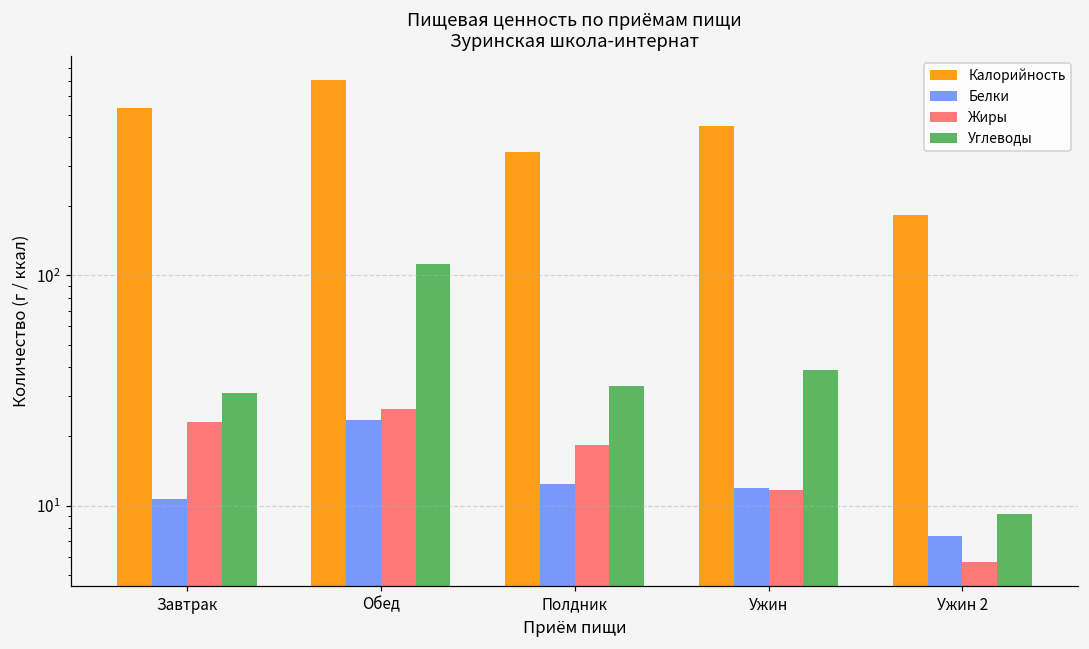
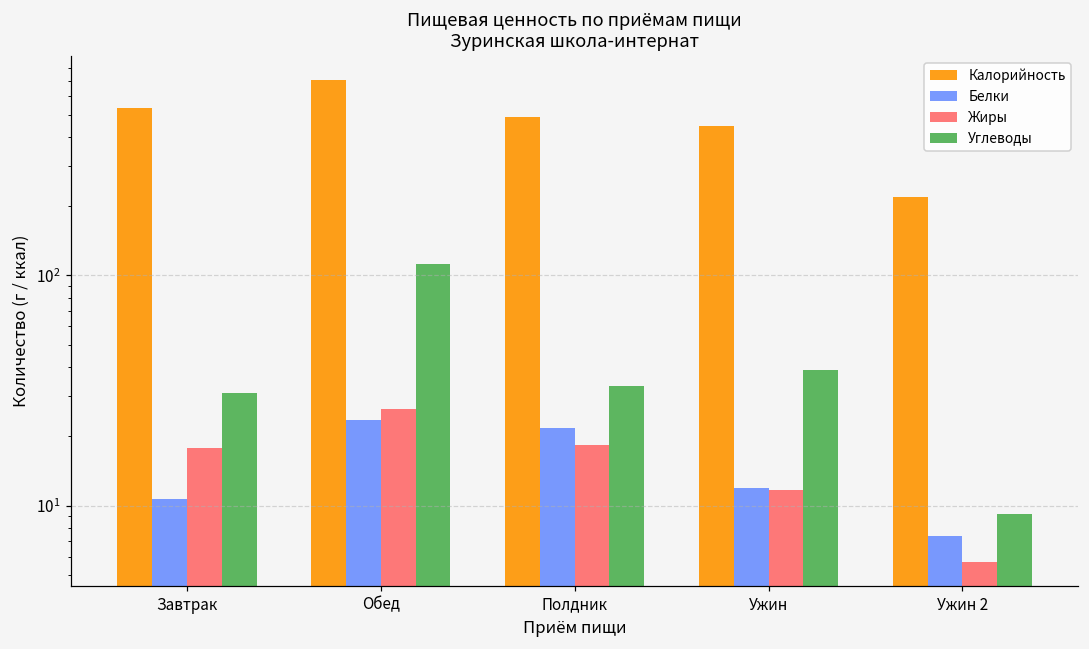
Жиры, Завтрак: 23 -> 18
Калорийность, Полдник: 340 -> 490
Белки, Полдник: 12 -> 22
Калорийность, Ужин 2: 180 -> 220
